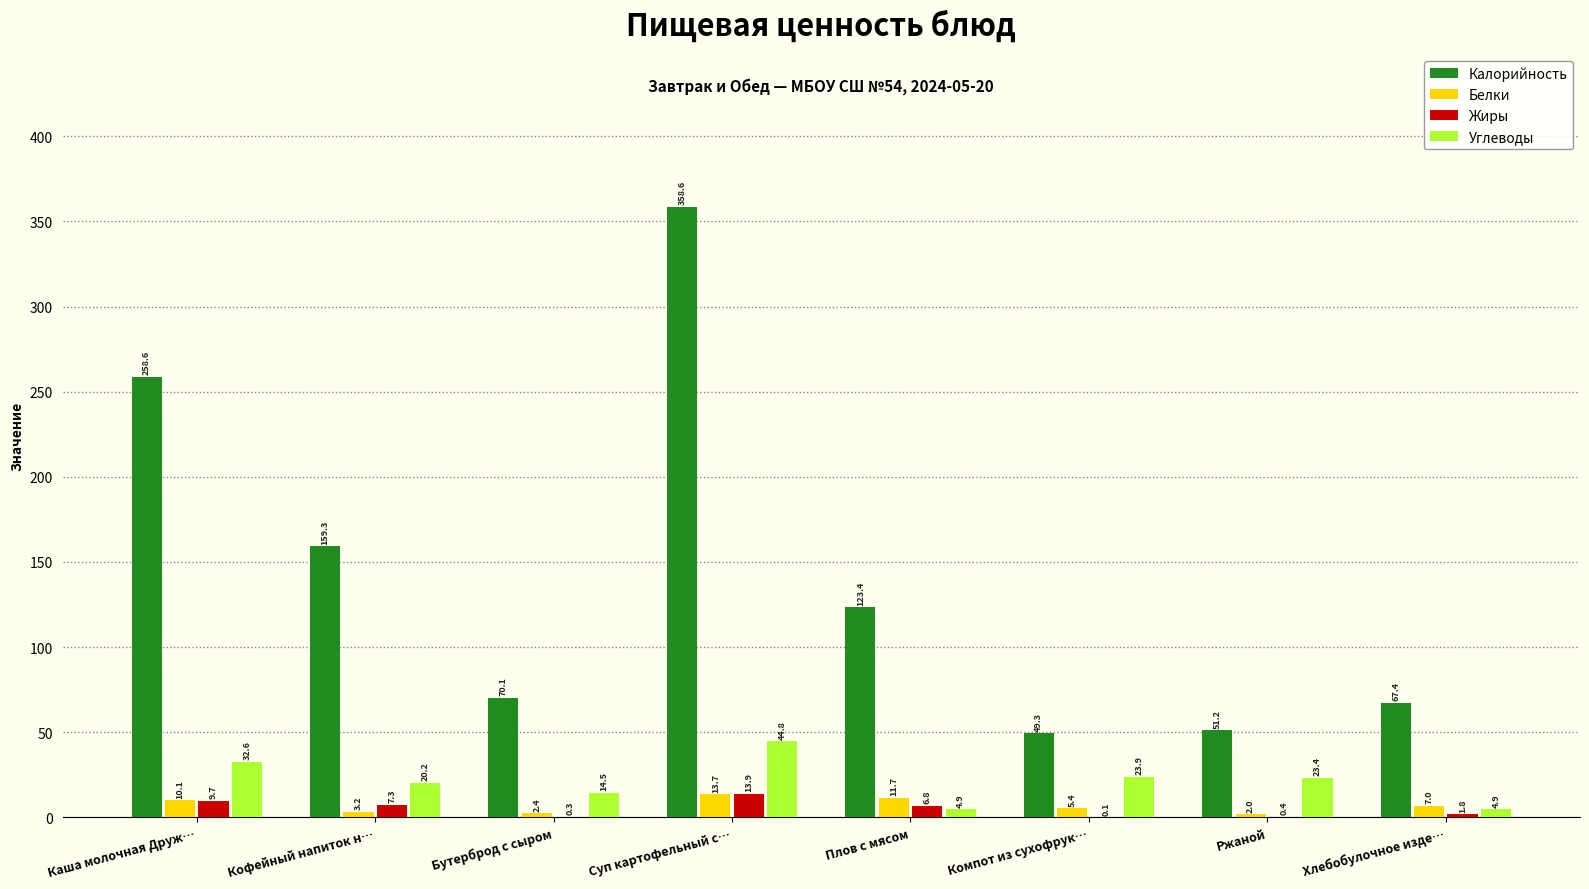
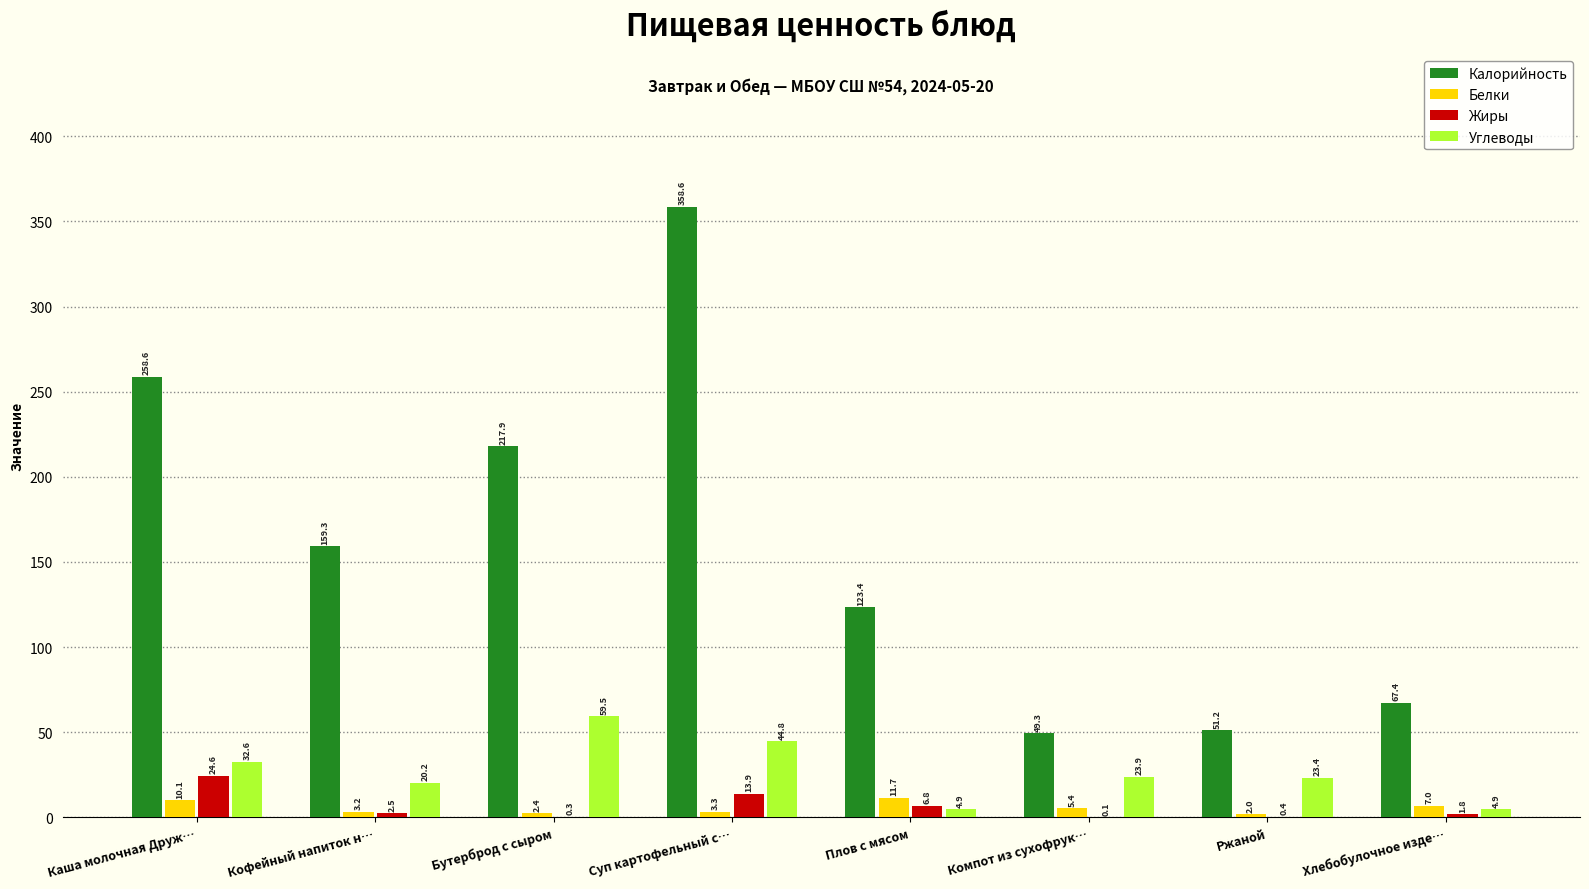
Жиры, Каша молочная Друж…: 9.7 -> 24.6
Жиры, Кофейный напиток н…: 7.3 -> 2.5
Калорийность, Бутерброд с сыром: 70.1 -> 217.9
Углеводы, Бутерброд с сыром: 14.5 -> 59.5
Белки, Суп картофельный с…: 13.7 -> 3.3
